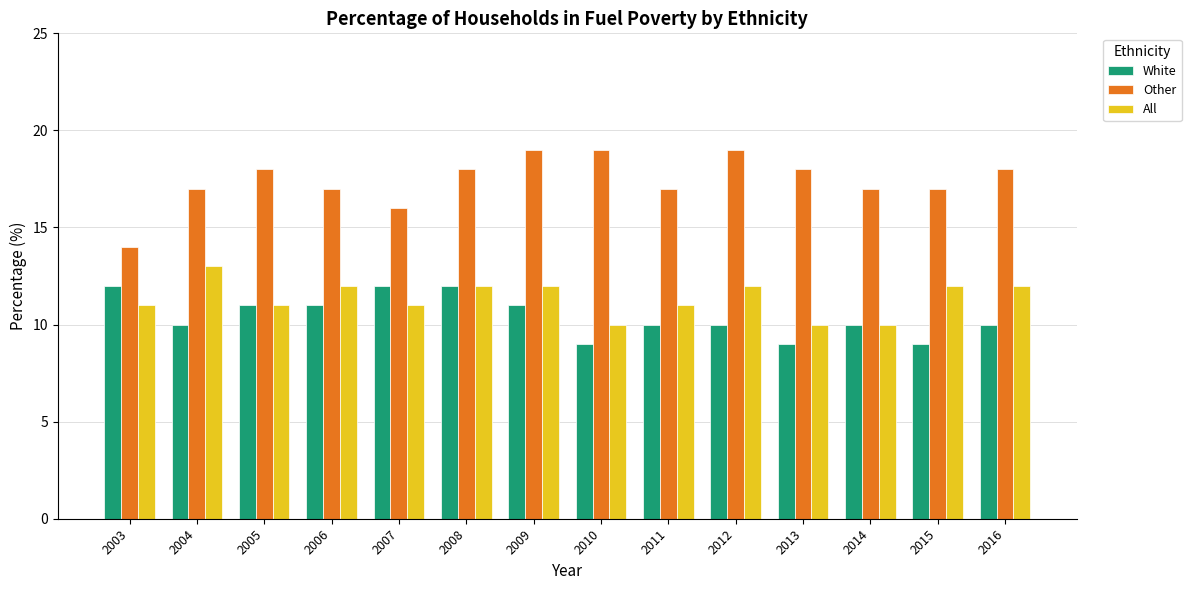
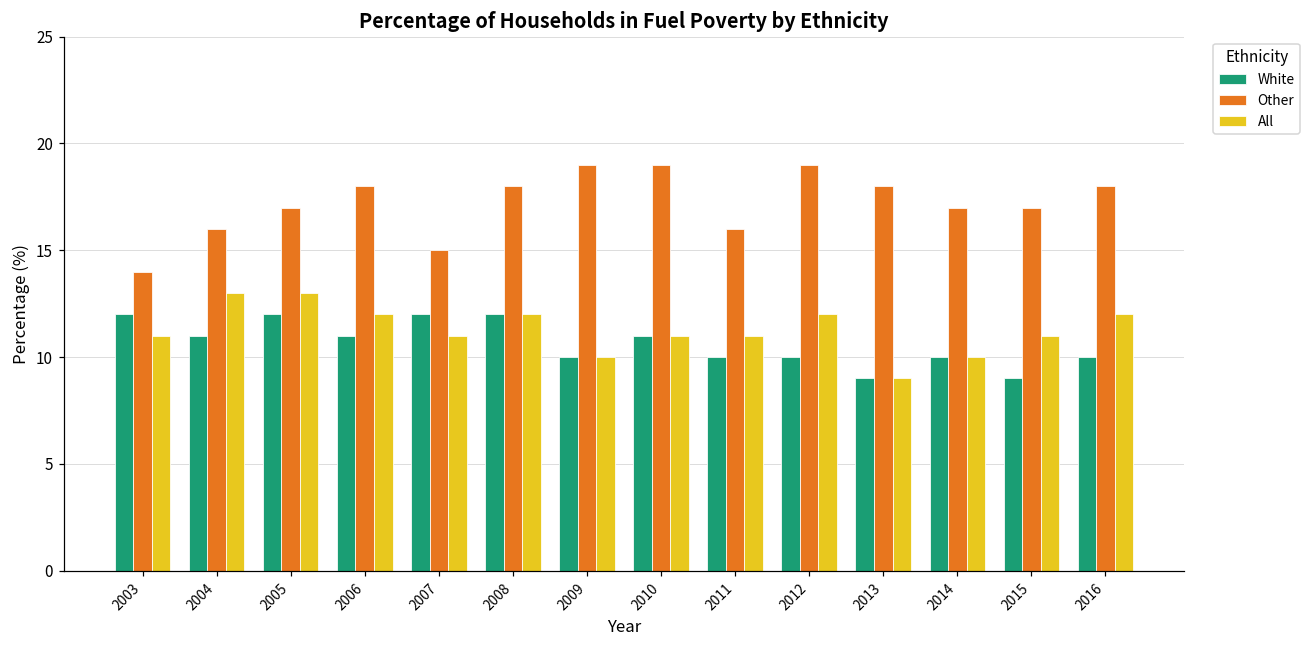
White, 2004: 10 -> 11
Other, 2004: 17 -> 16
White, 2005: 11 -> 12
Other, 2005: 18 -> 17
All, 2005: 11 -> 13
Other, 2006: 17 -> 18
Other, 2007: 16 -> 15
White, 2009: 11 -> 10
All, 2009: 12 -> 10
White, 2010: 9 -> 11
All, 2010: 10 -> 11
Other, 2011: 17 -> 16
All, 2013: 10 -> 9
All, 2015: 12 -> 11
